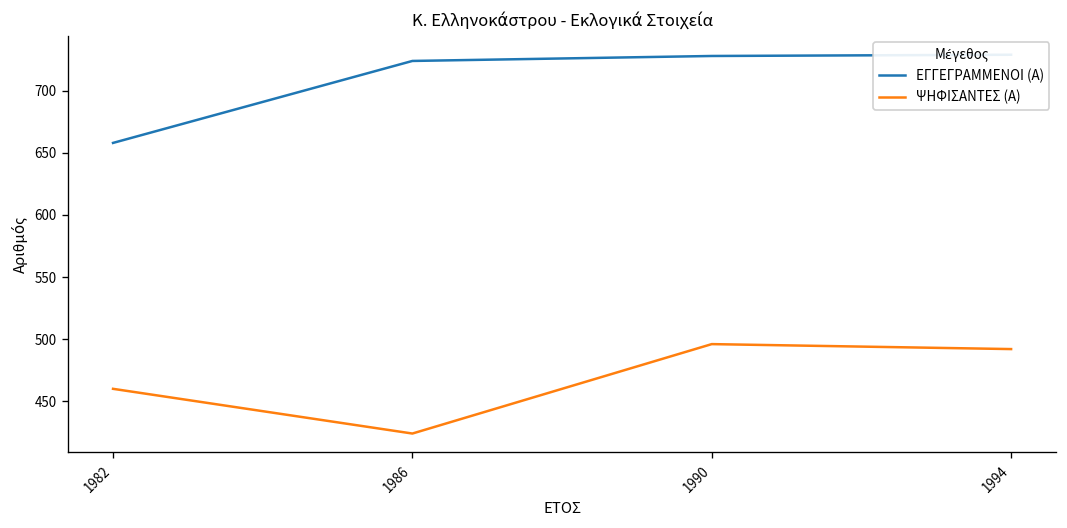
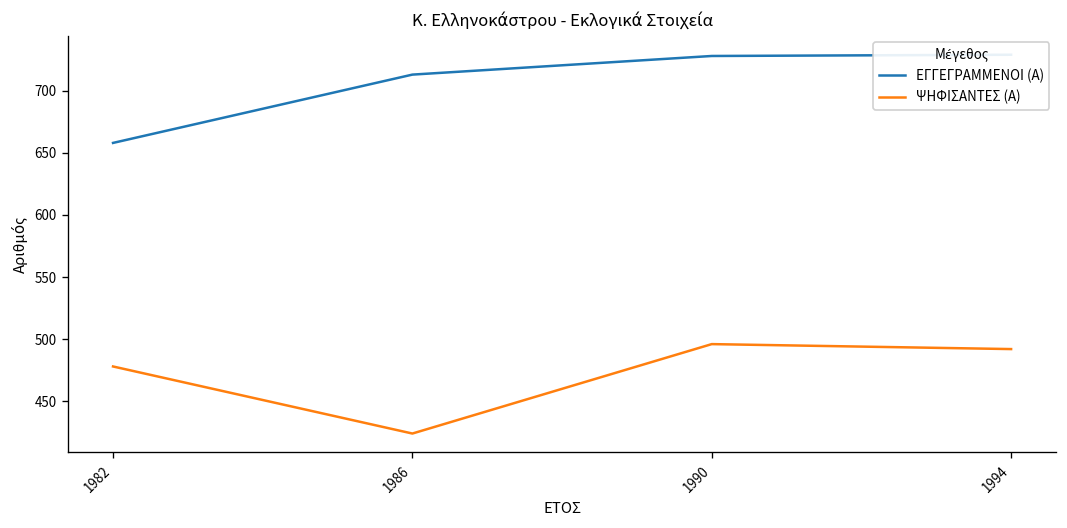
ΨΗΦΙΣΑΝΤΕΣ (Α), 1982: 460 -> 478
ΕΓΓΕΓΡΑΜΜΕΝΟΙ (Α), 1986: 724 -> 713
